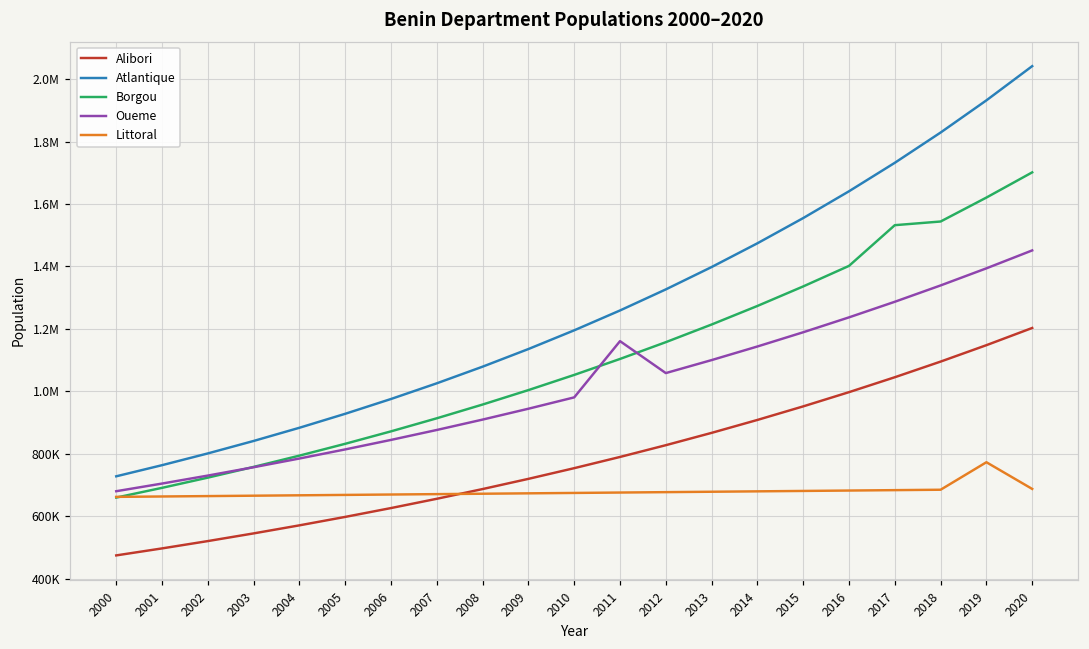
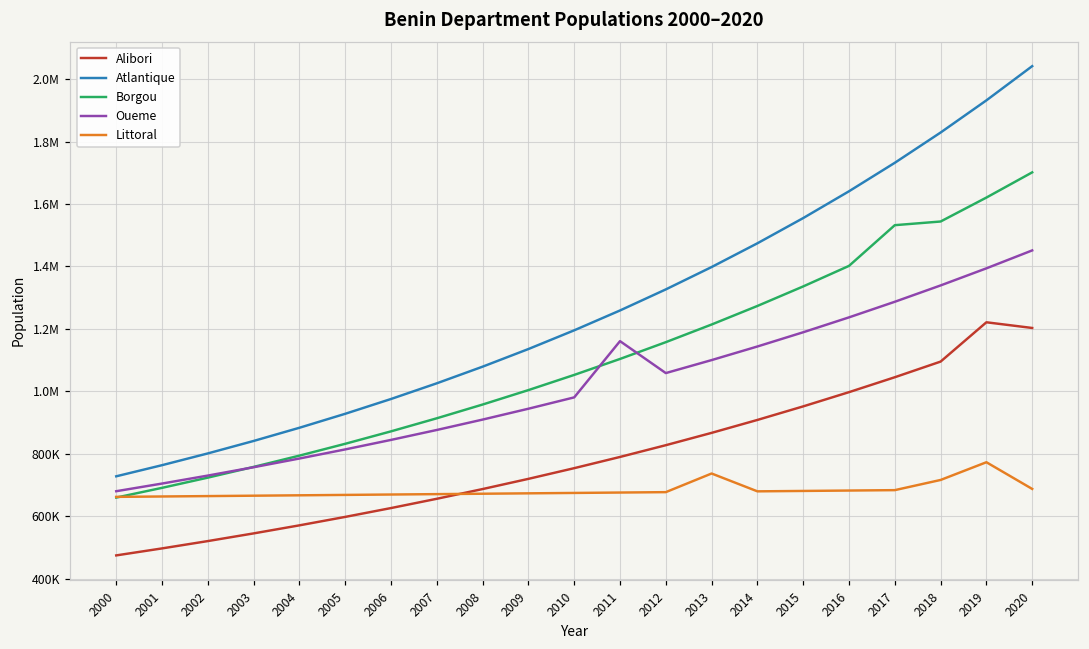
Littoral, 2013: 680000 -> 740000
Littoral, 2018: 690000 -> 720000
Alibori, 2019: 1150000 -> 1220000
